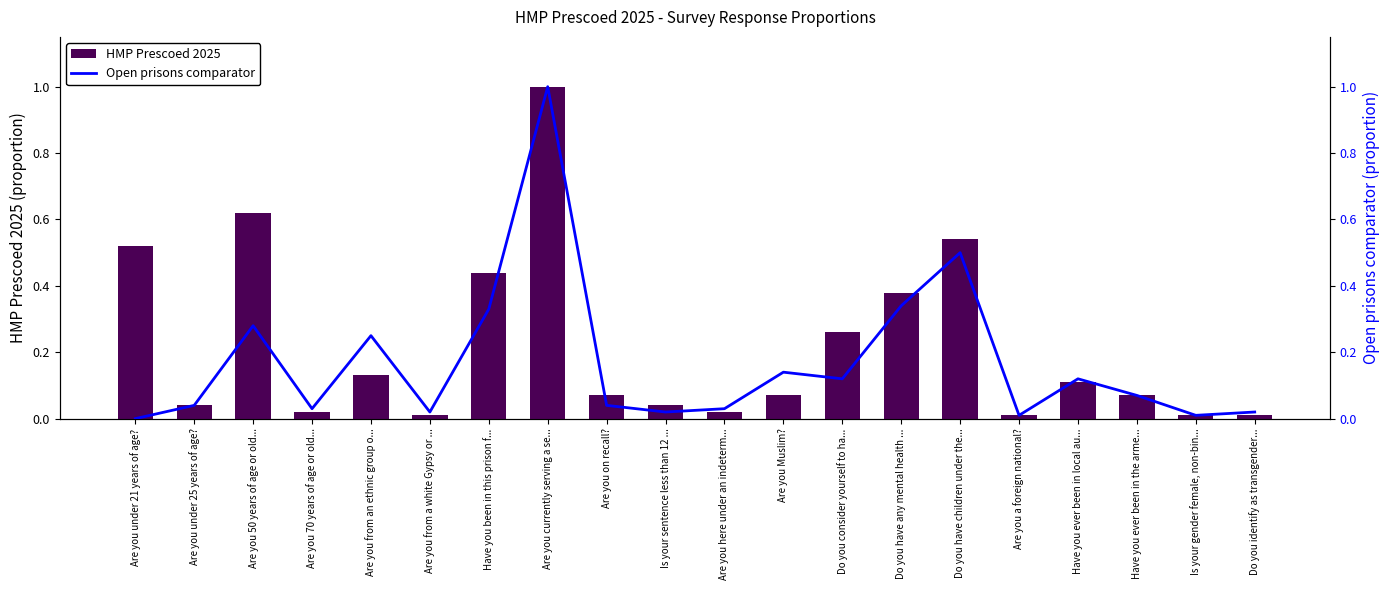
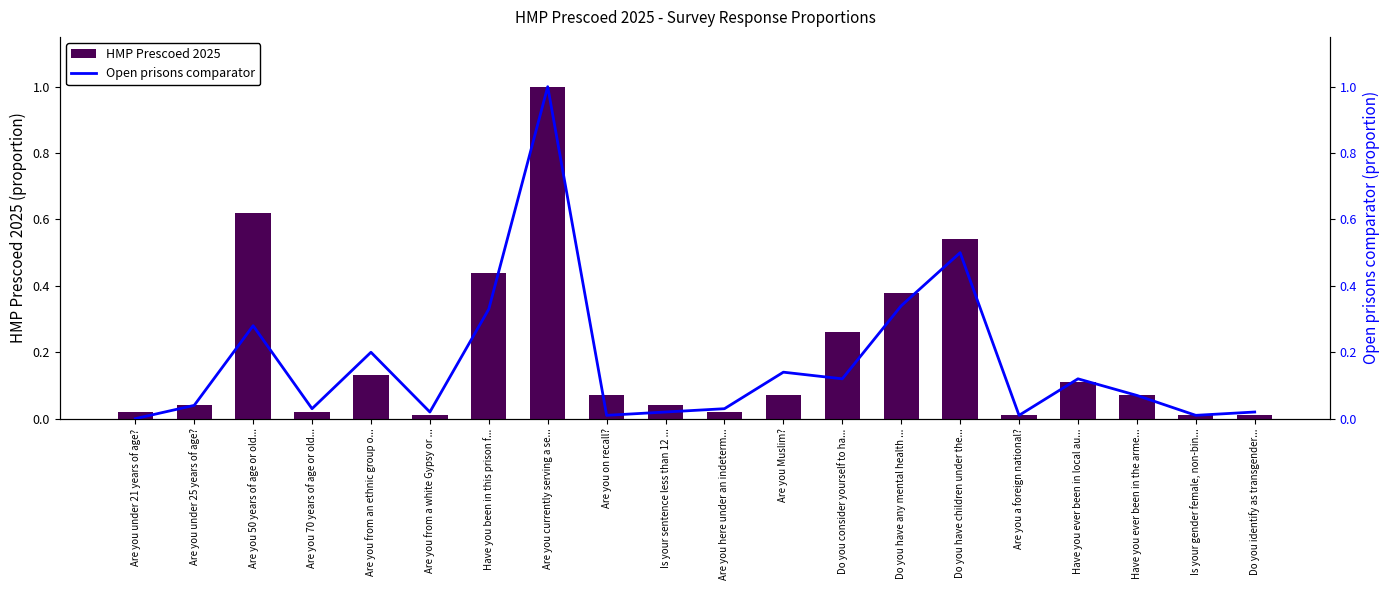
HMP Prescoed 2025, Are you under 21 years of age?: 0.52 -> 0.02
Open prisons comparator, Are you from an ethnic group o...: 0.25 -> 0.20
Open prisons comparator, Are you on recall?: 0.04 -> 0.01
